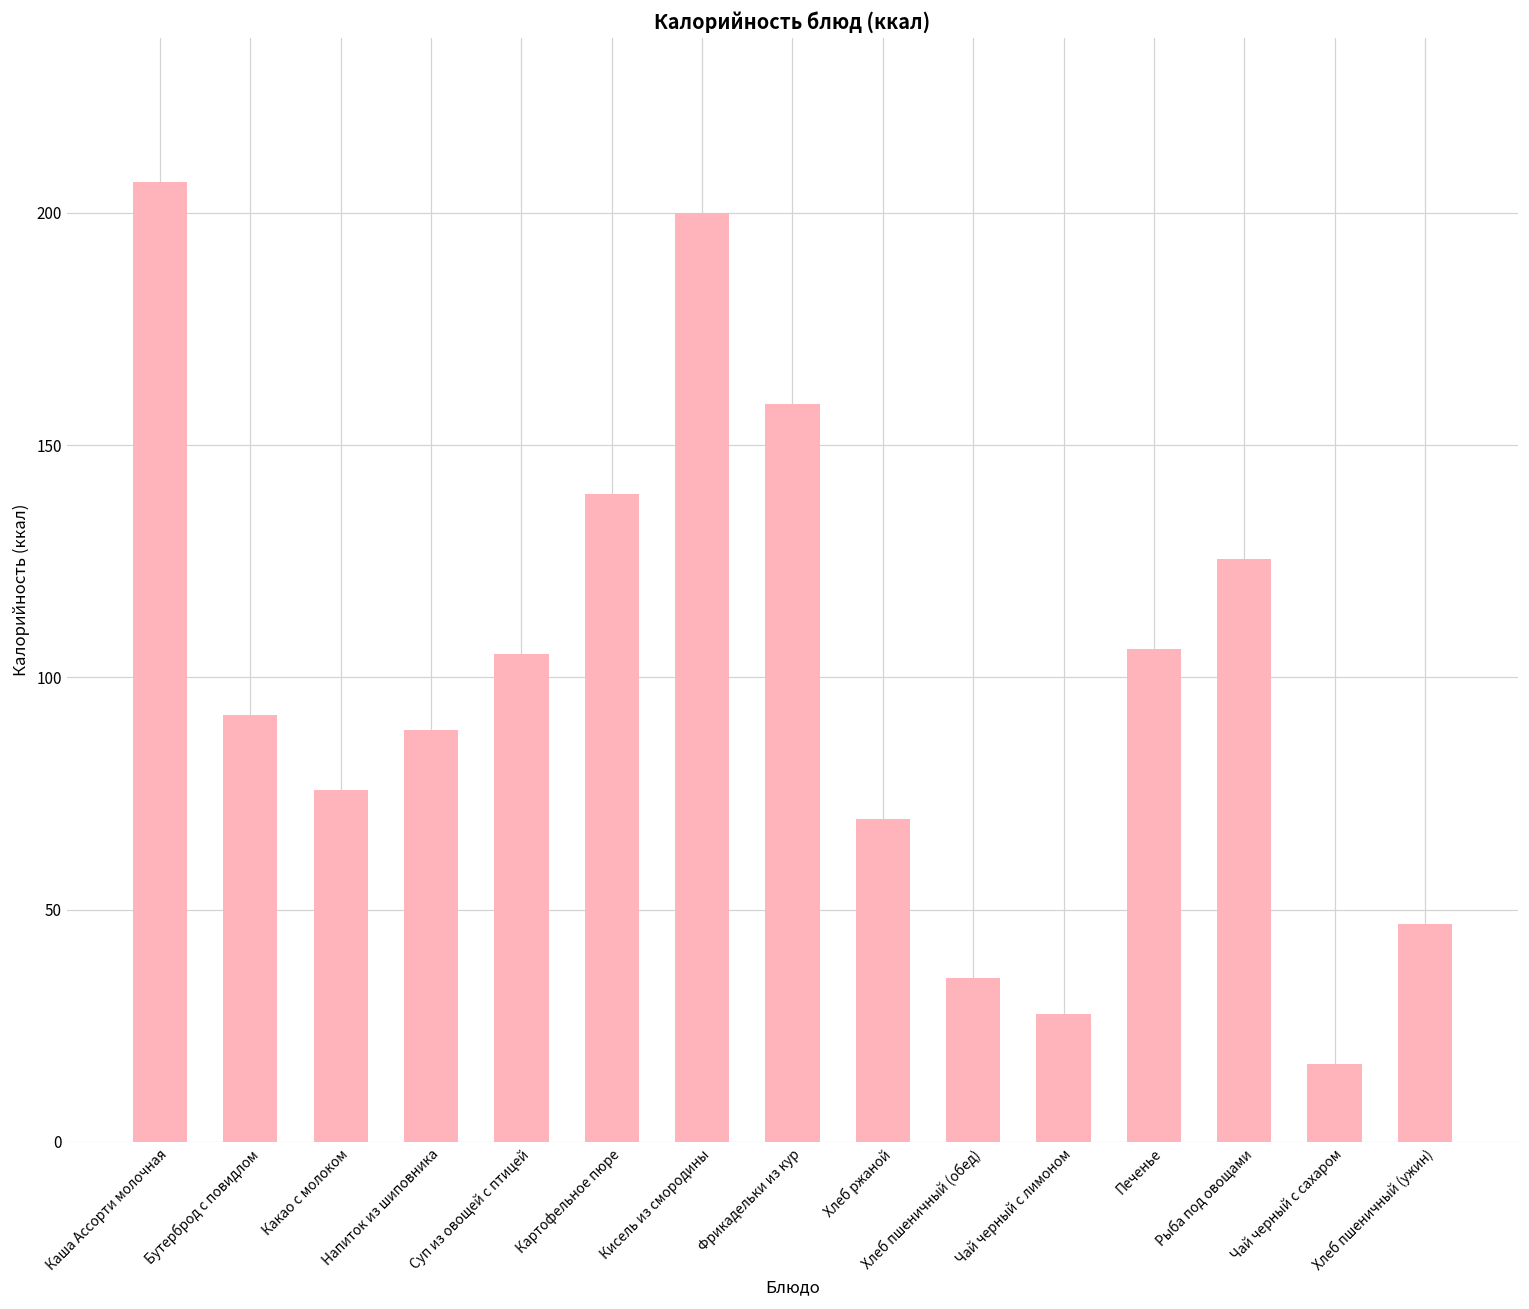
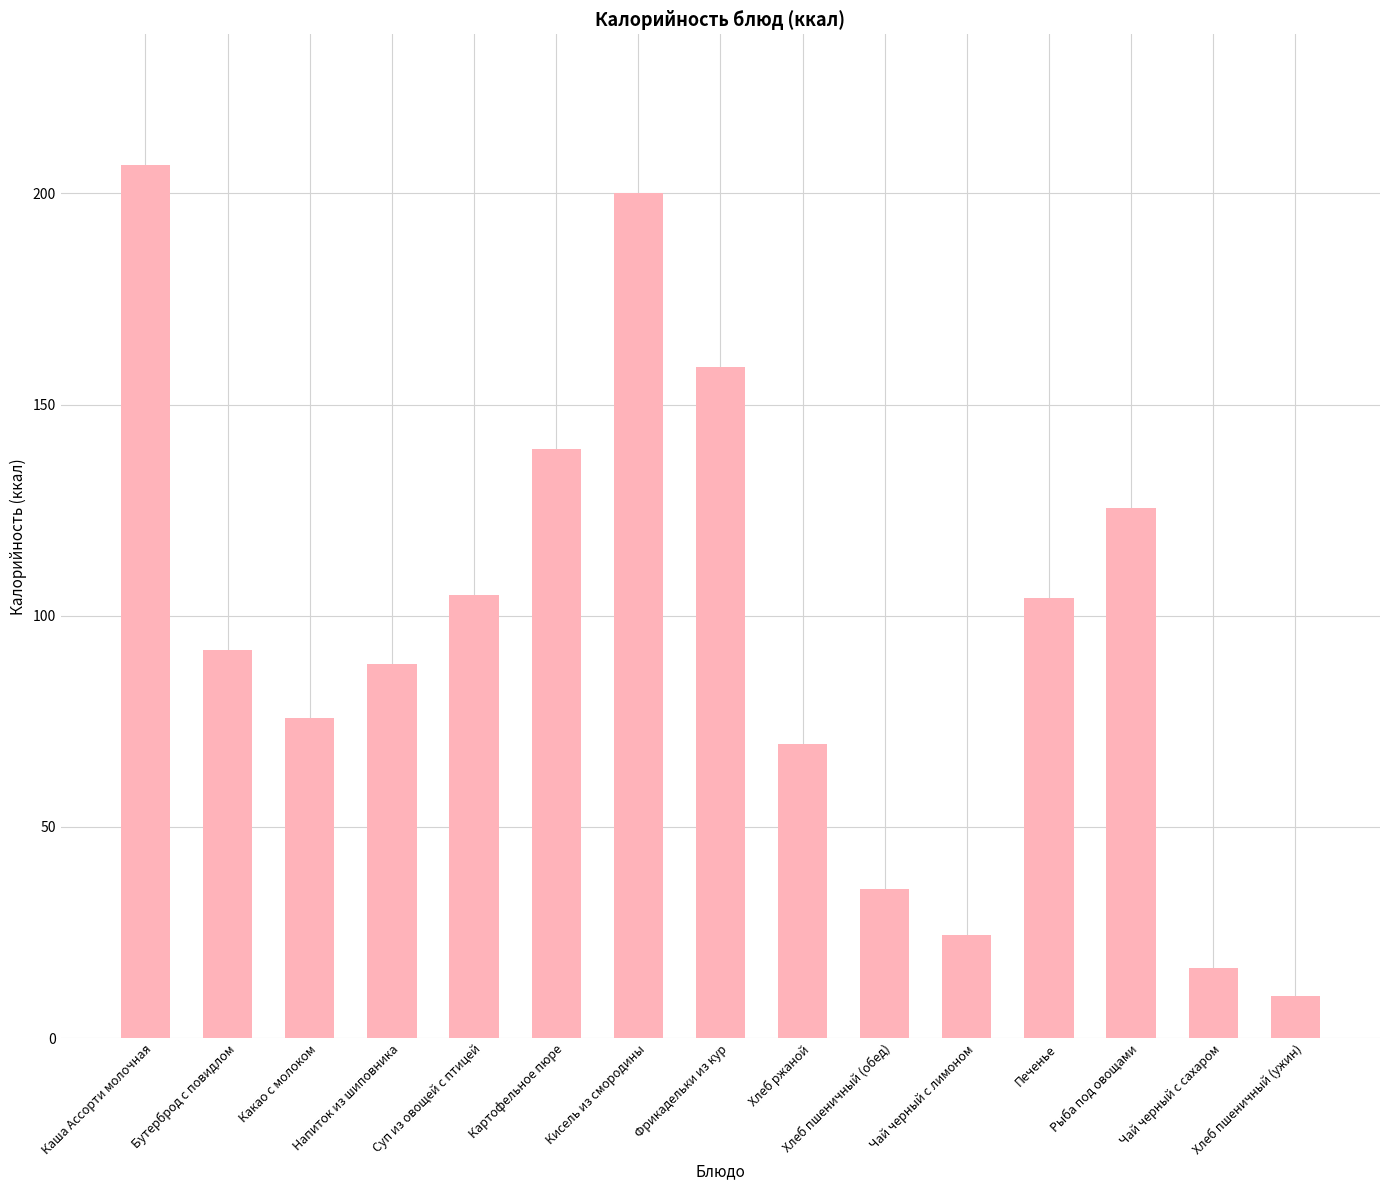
Чай черный с лимоном: 28 -> 25
Печенье: 106 -> 104
Хлеб пшеничный (ужин): 47 -> 10
